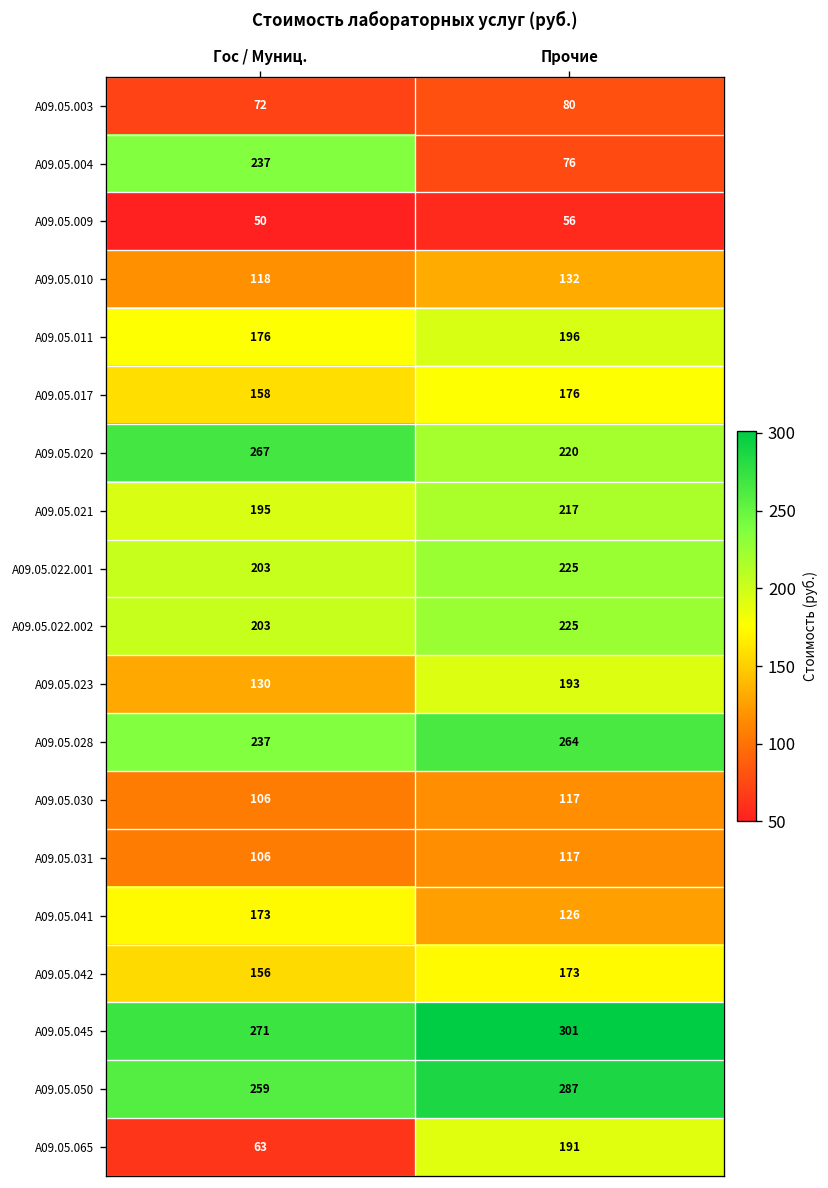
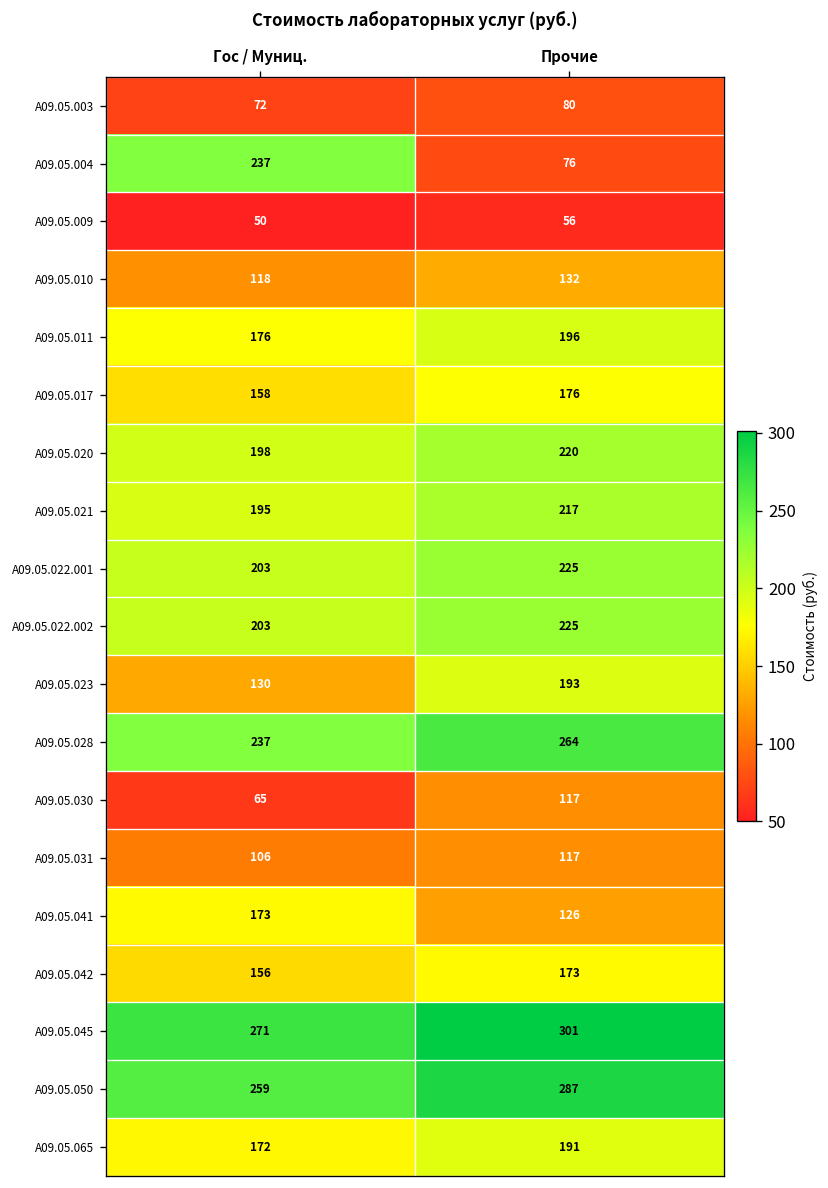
A09.05.020, Гос / Муниц.: 267 -> 198
A09.05.030, Гос / Муниц.: 106 -> 65
A09.05.065, Гос / Муниц.: 63 -> 172
